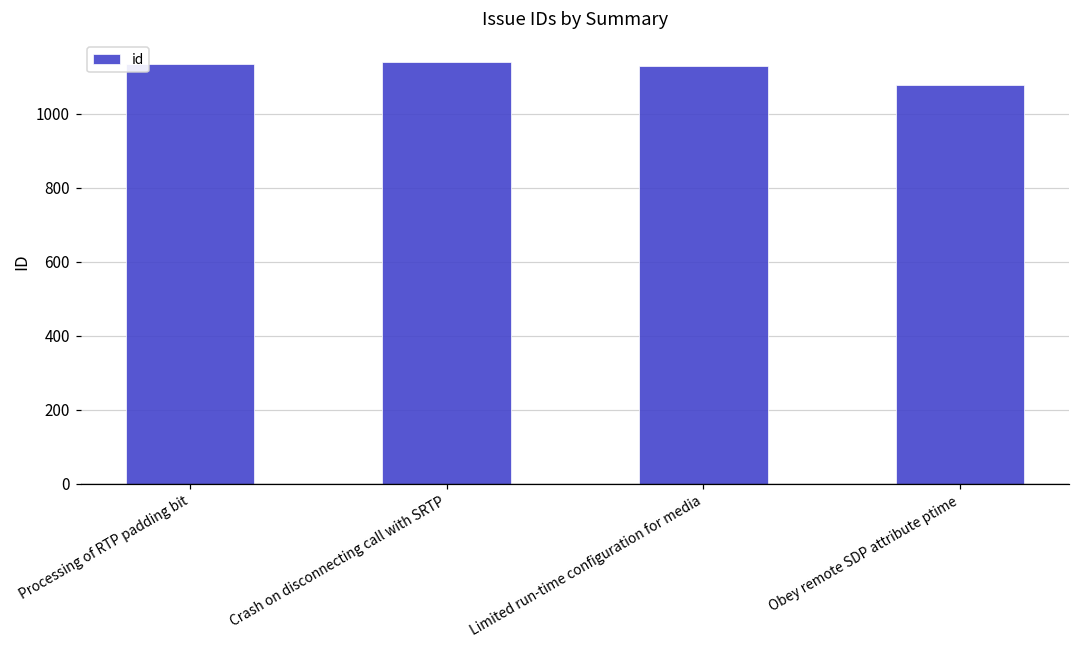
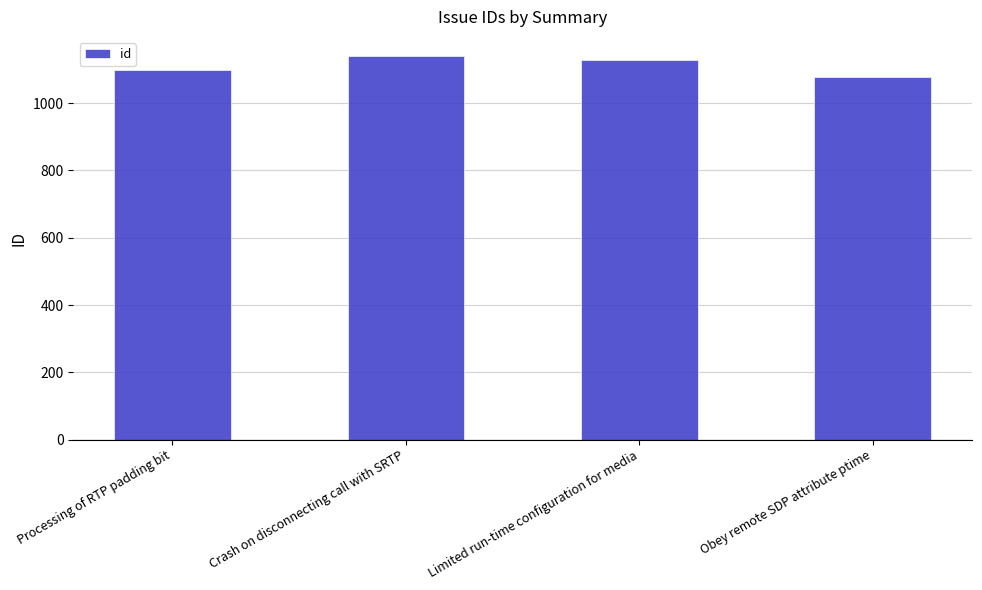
Processing of RTP padding bit: 1140 -> 1100
